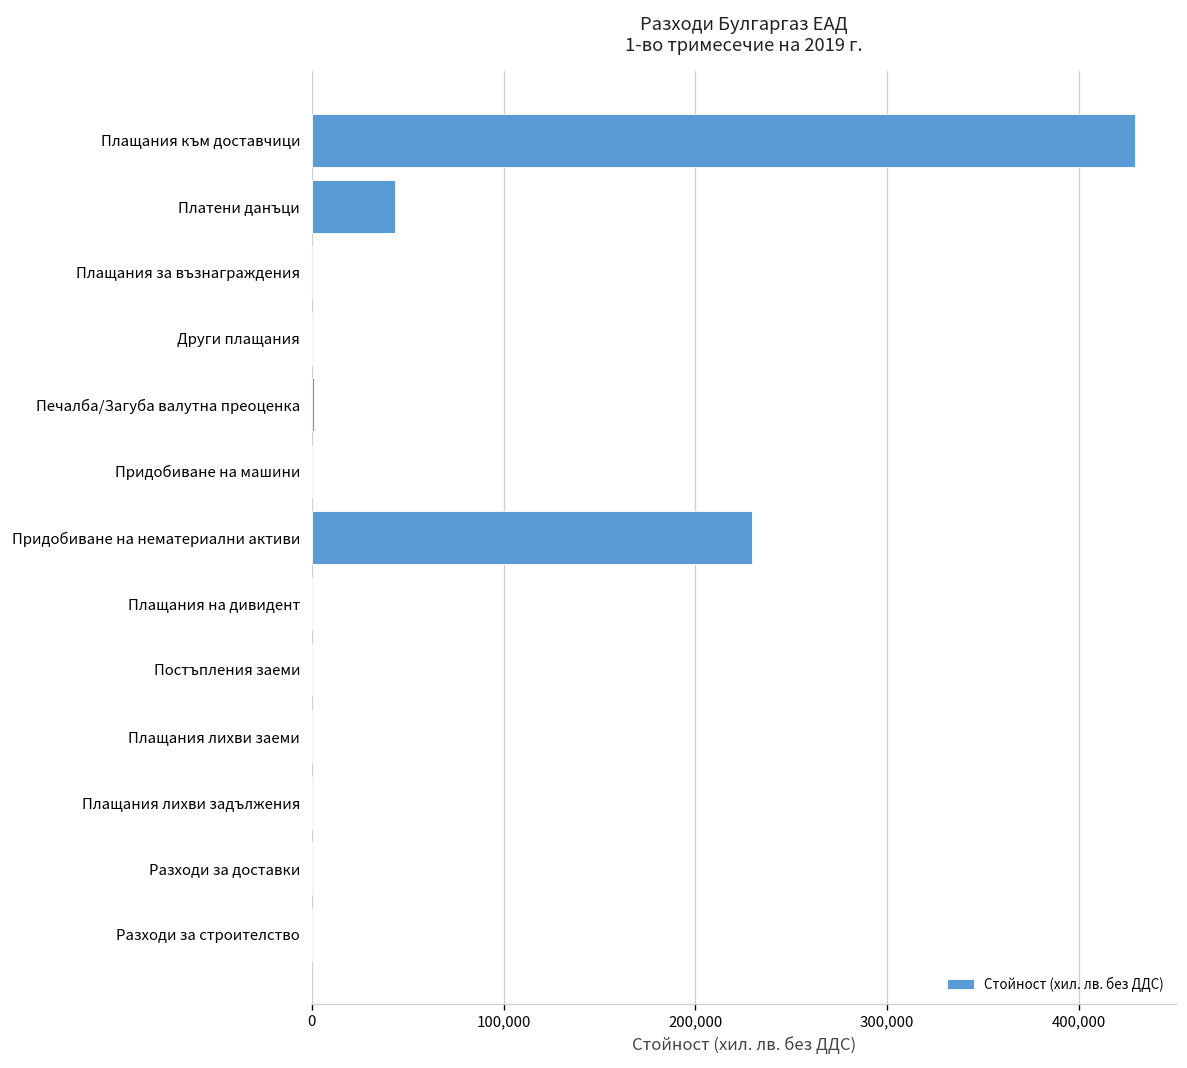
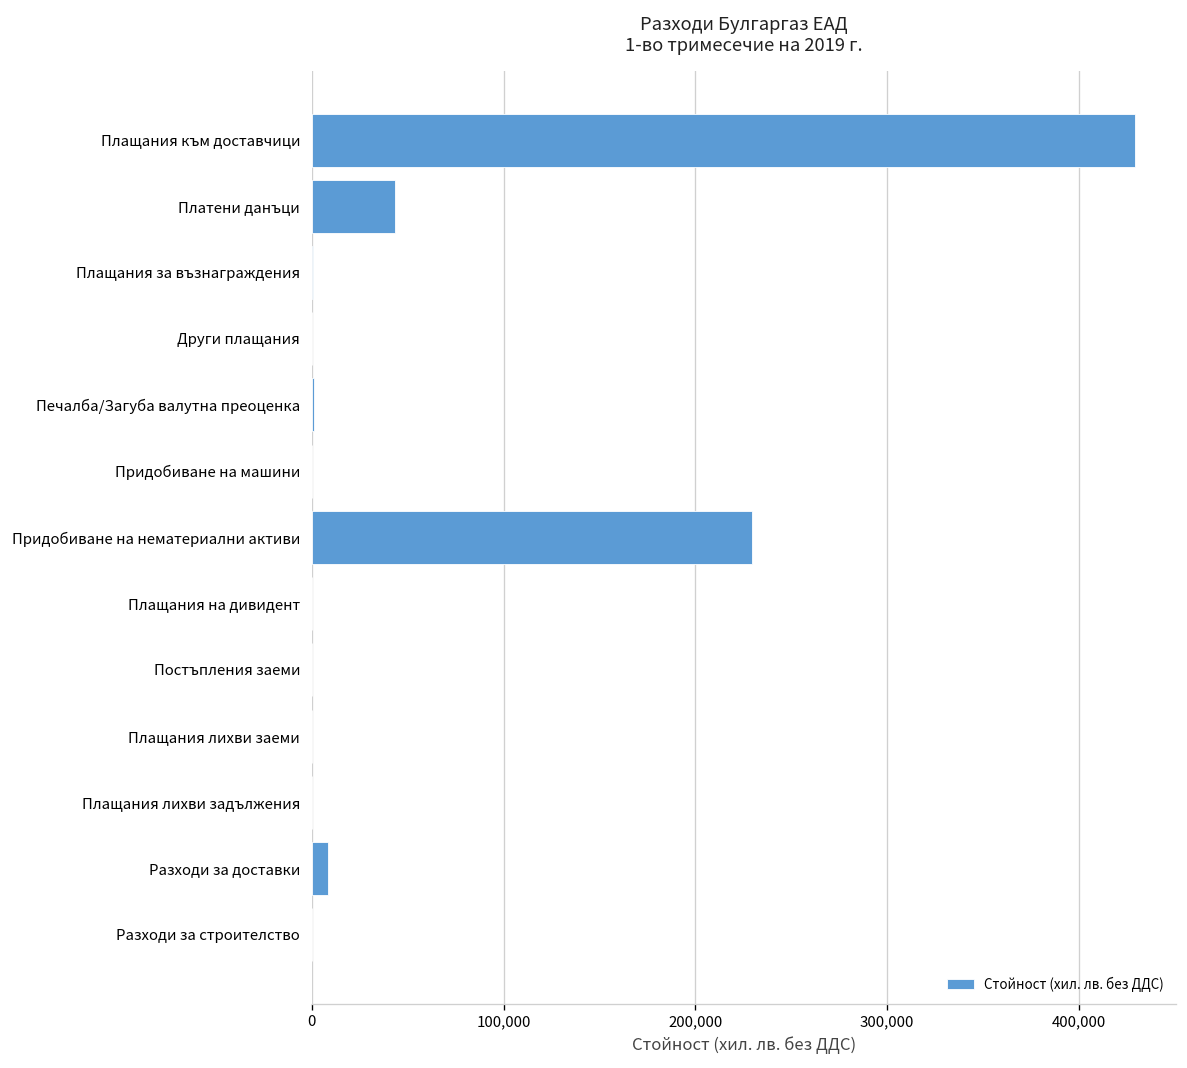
Разходи за доставки: 0 -> 9,000
